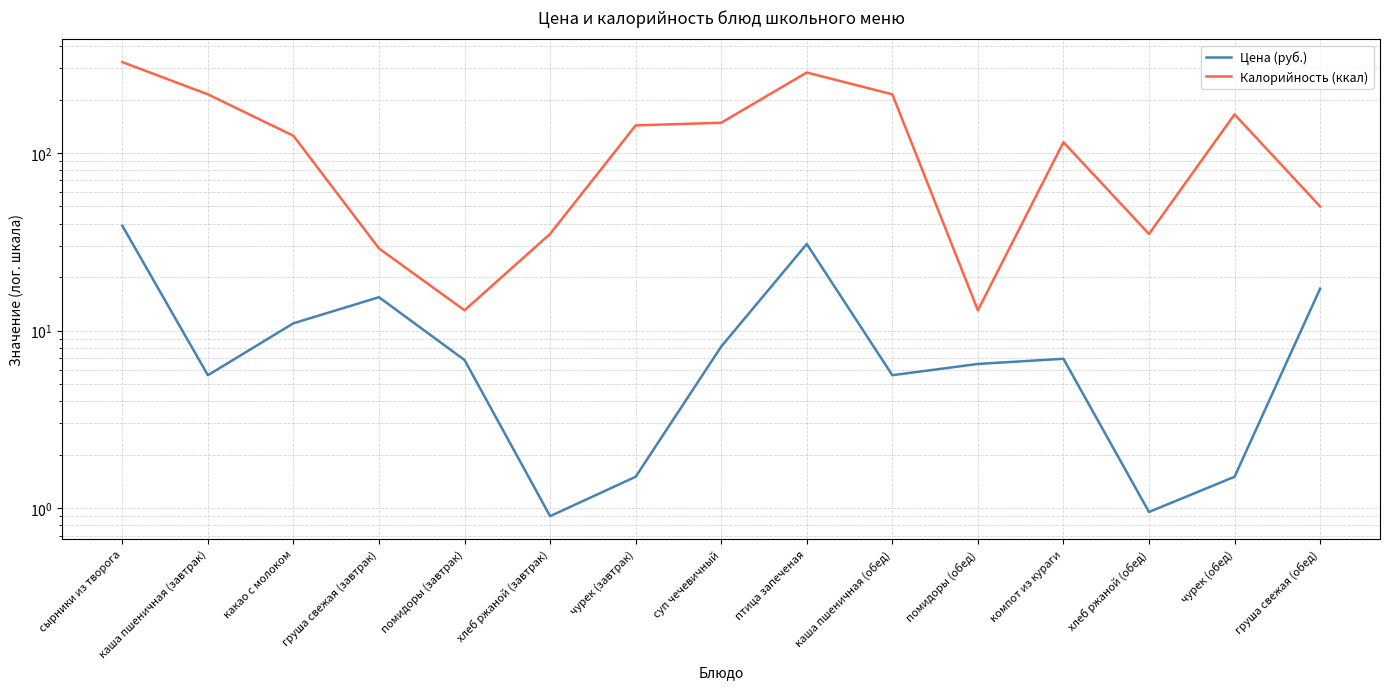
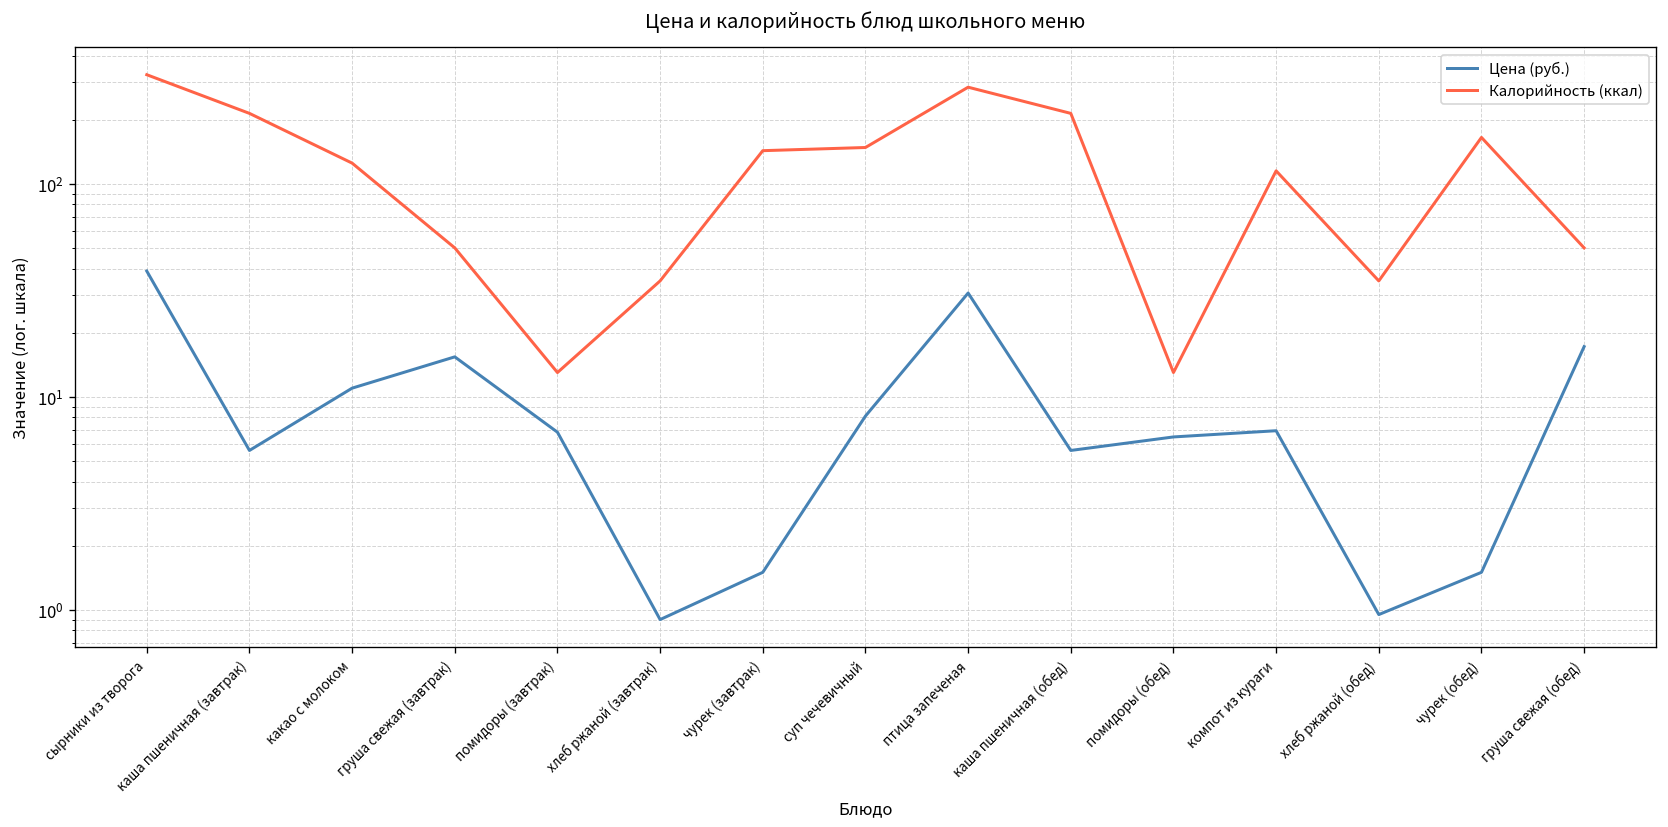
Калорийность (ккал), груша свежая (завтрак): 29 -> 50
